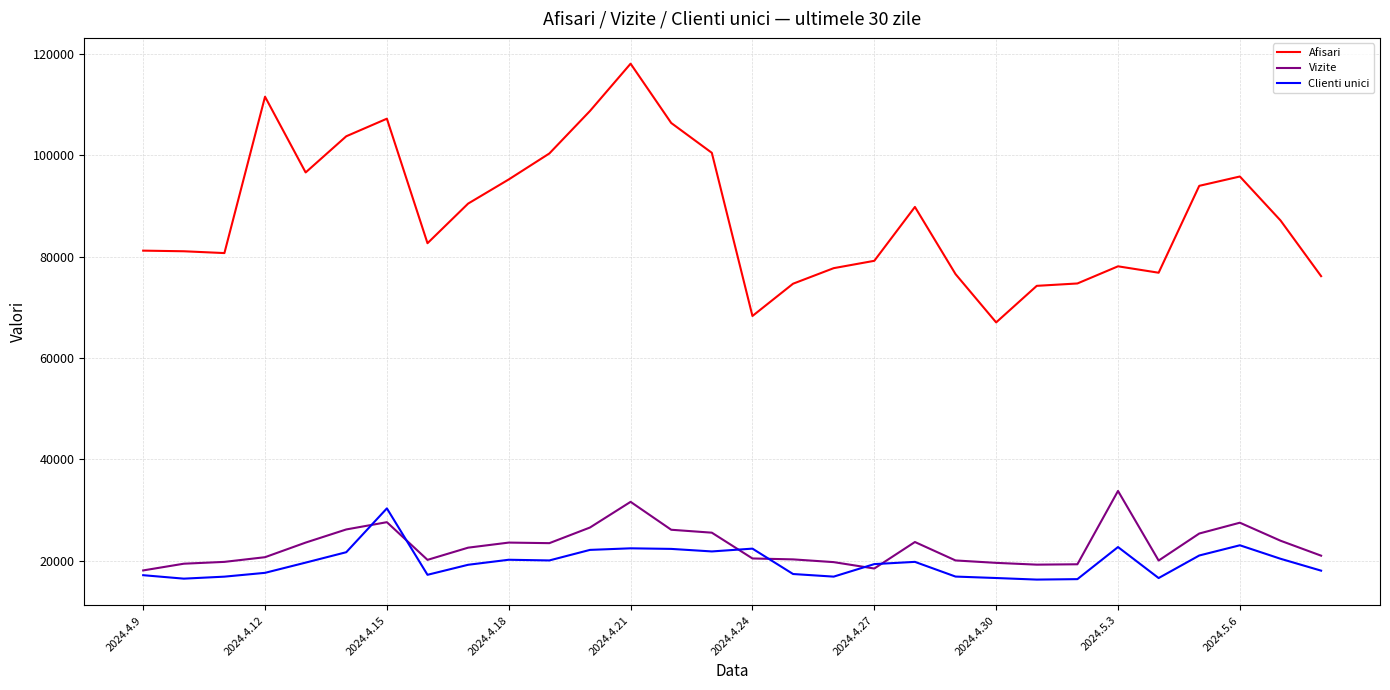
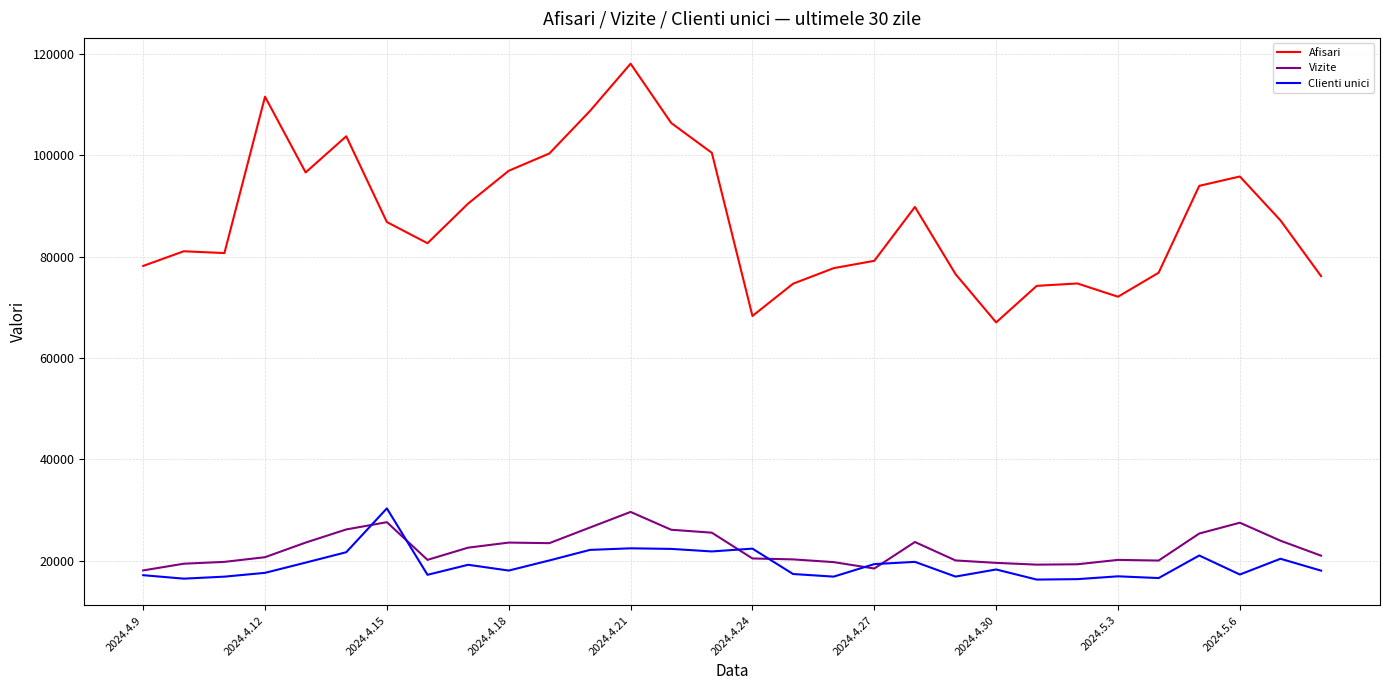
Afisari, 2024.4.9: 81000 -> 78000
Afisari, 2024.4.15: 107000 -> 87000
Afisari, 2024.4.18: 95000 -> 97000
Clienti unici, 2024.4.18: 20000 -> 18000
Vizite, 2024.4.21: 32000 -> 30000
Clienti unici, 2024.4.30: 17000 -> 18000
Afisari, 2024.5.3: 78000 -> 72000
Vizite, 2024.5.3: 34000 -> 20000
Clienti unici, 2024.5.3: 23000 -> 17000
Clienti unici, 2024.5.6: 23000 -> 17000
